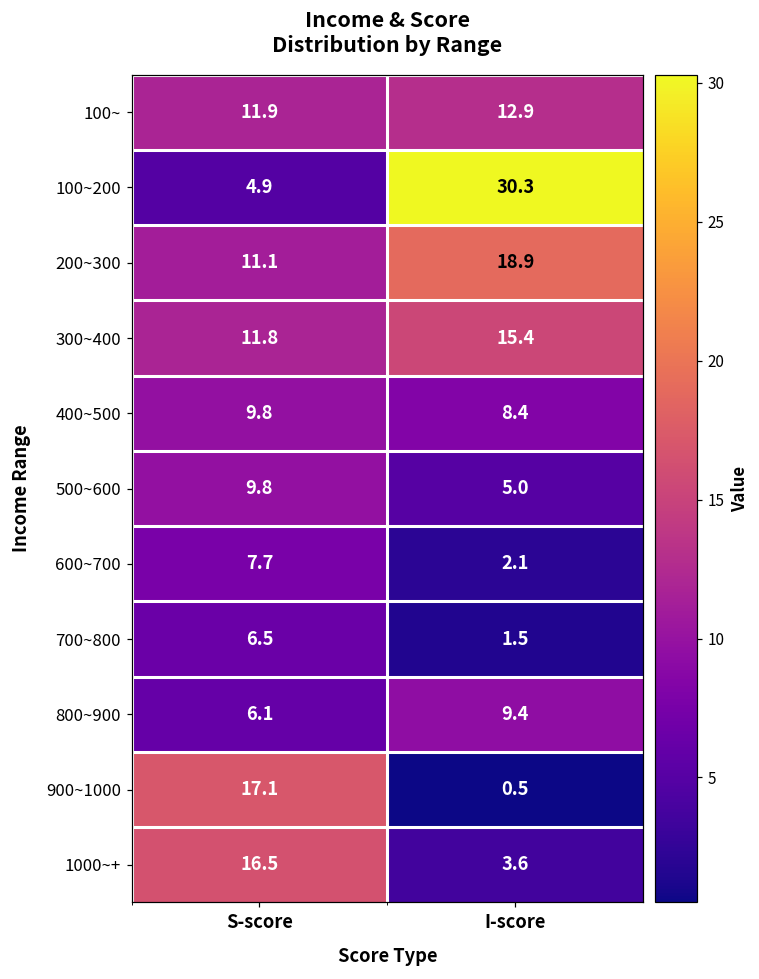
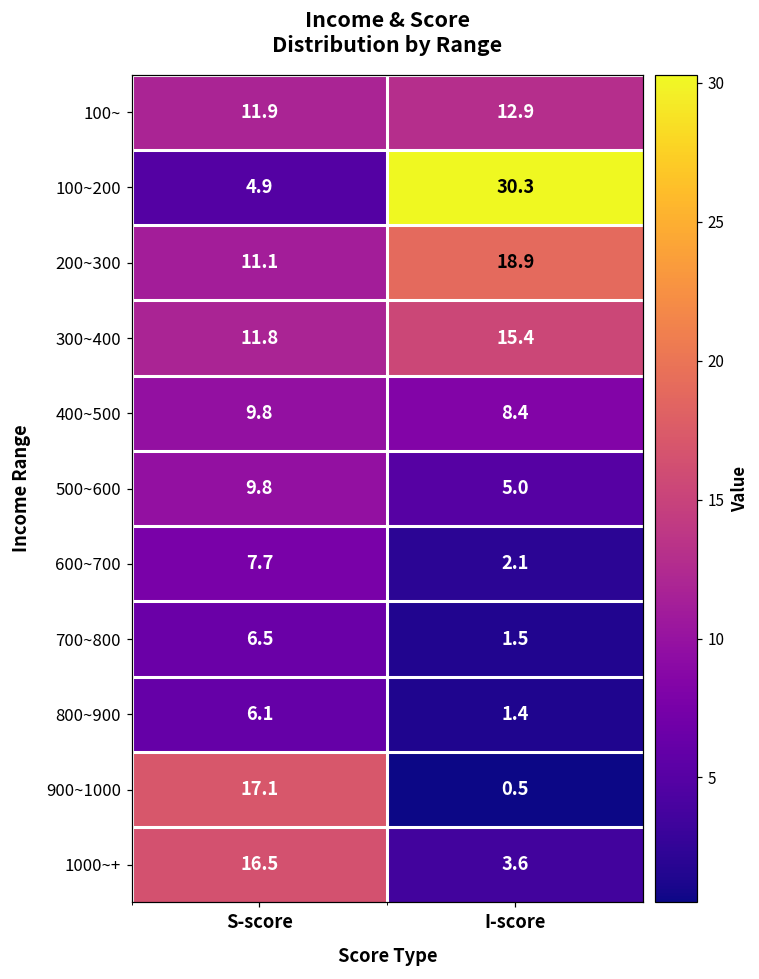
800~900, I-score: 9.4 -> 1.4
